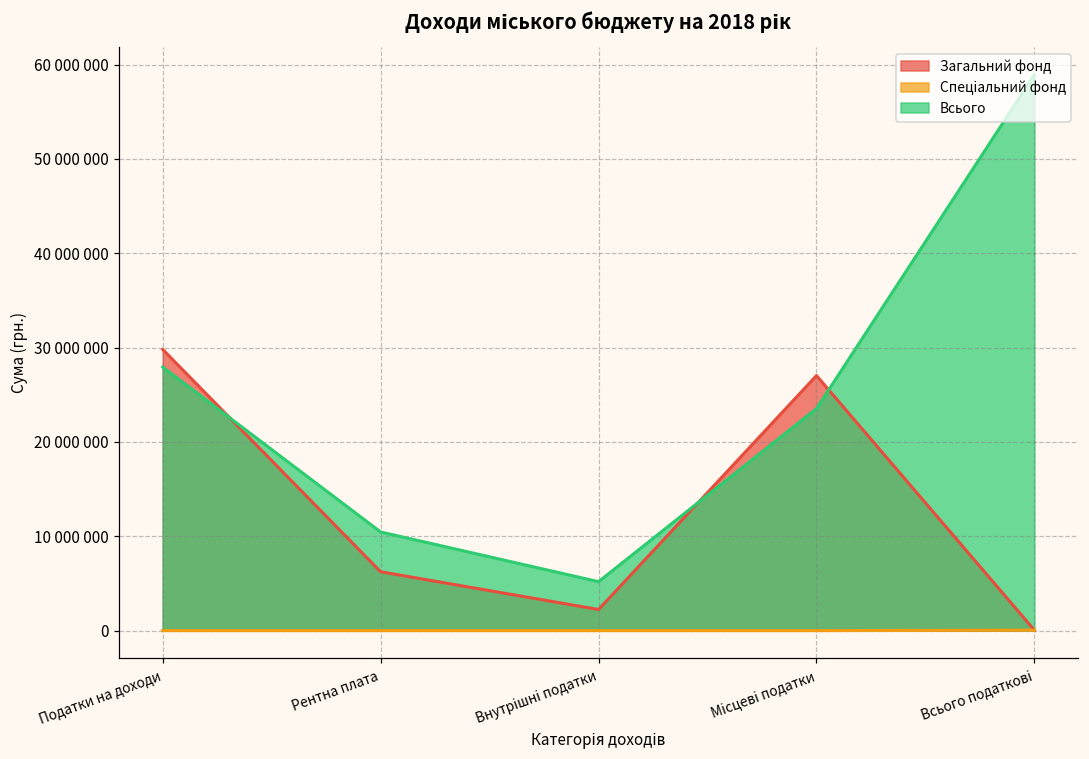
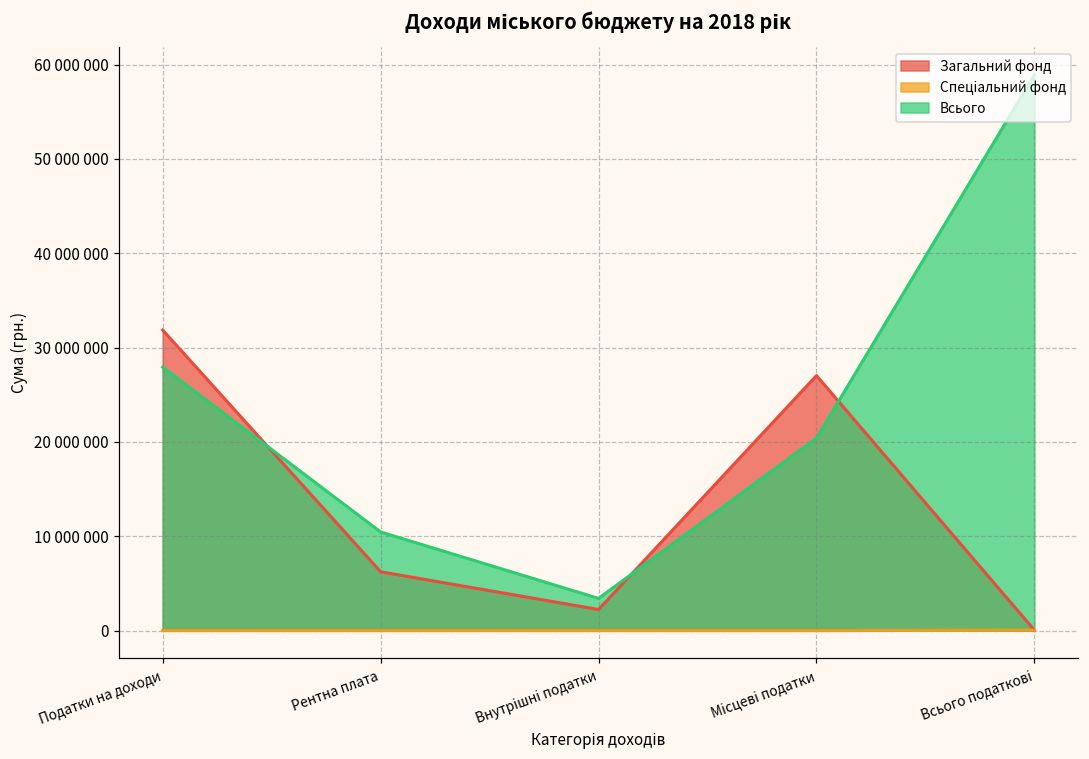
Загальний фонд, Податки на доходи: 30000000 -> 32000000
Всього, Внутрішні податки: 5000000 -> 3000000
Всього, Місцеві податки: 24000000 -> 20000000
